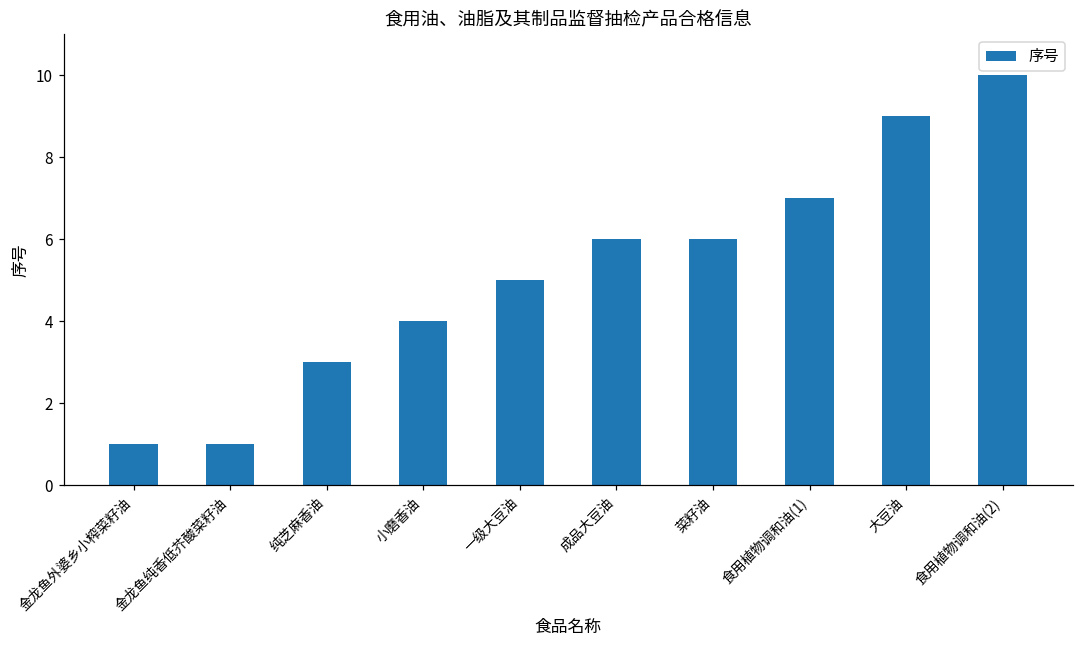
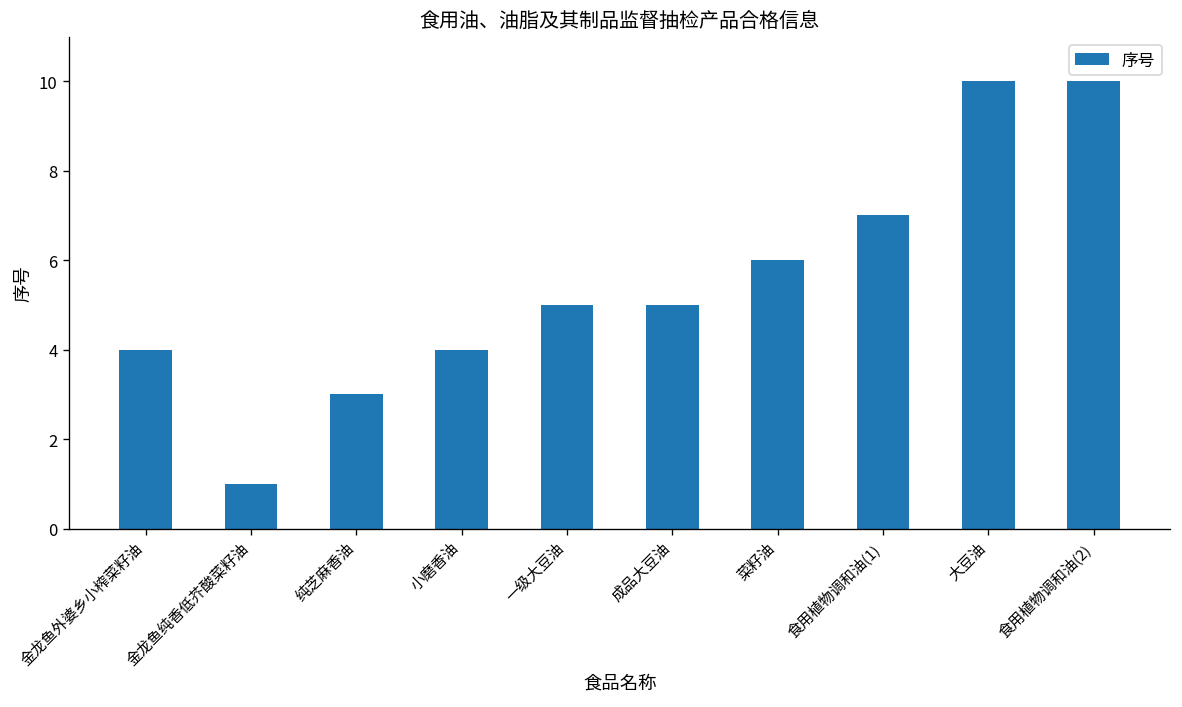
金龙鱼外婆乡小榨菜籽油: 1 -> 4
成品大豆油: 6 -> 5
大豆油: 9 -> 10
